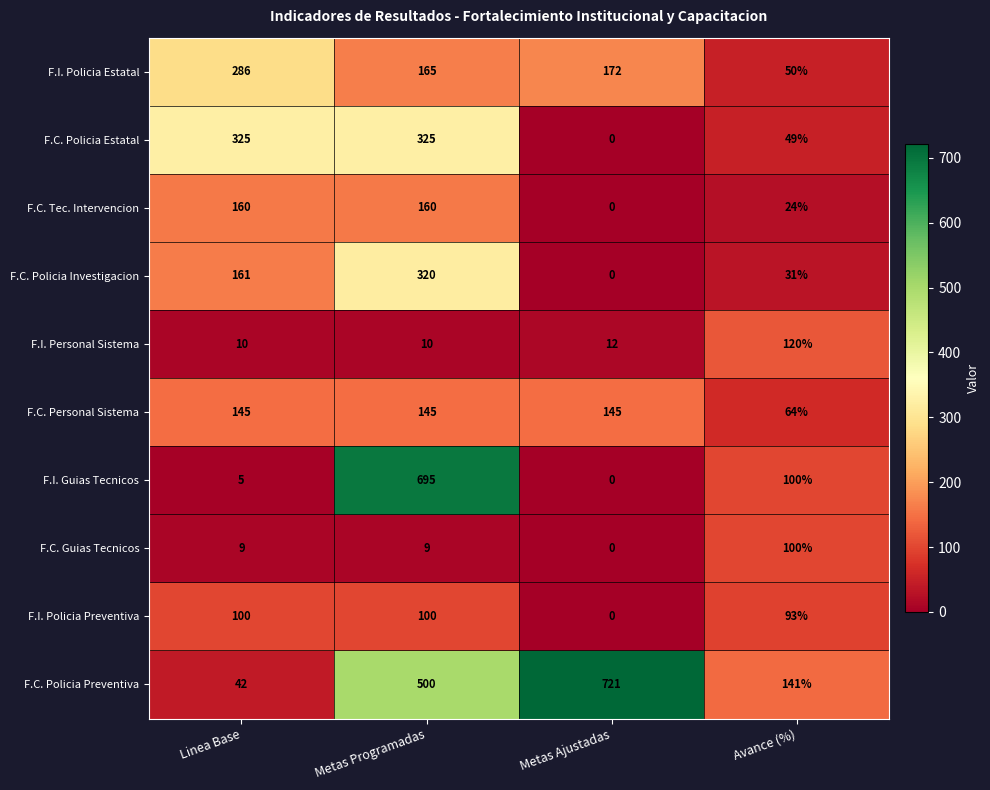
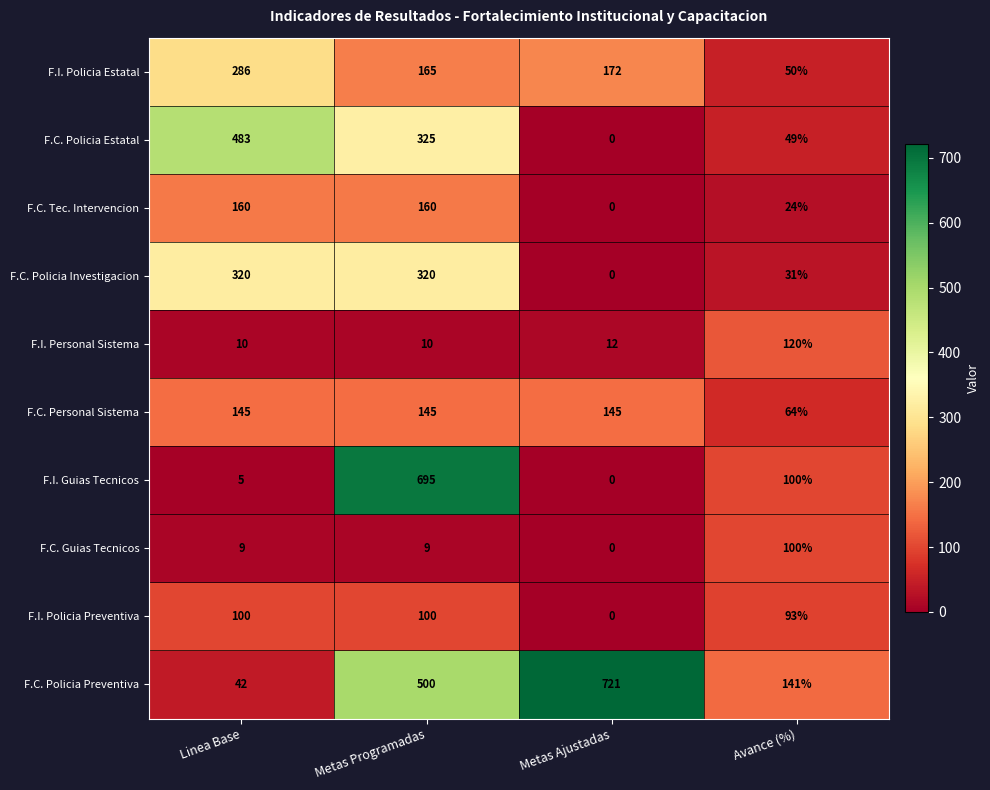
F.C. Policia Estatal, Linea Base: 325 -> 483
F.C. Policia Investigacion, Linea Base: 161 -> 320
